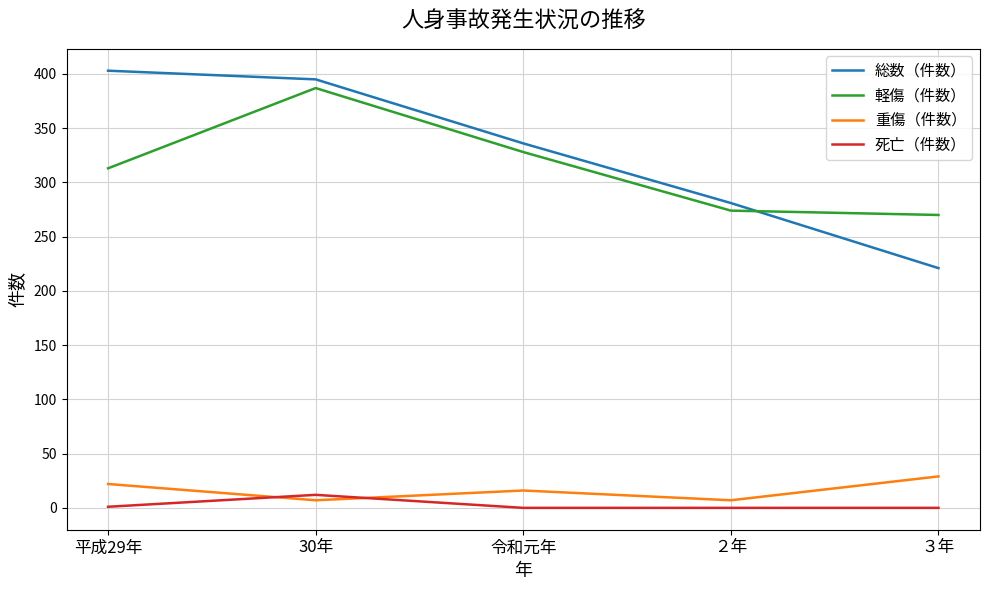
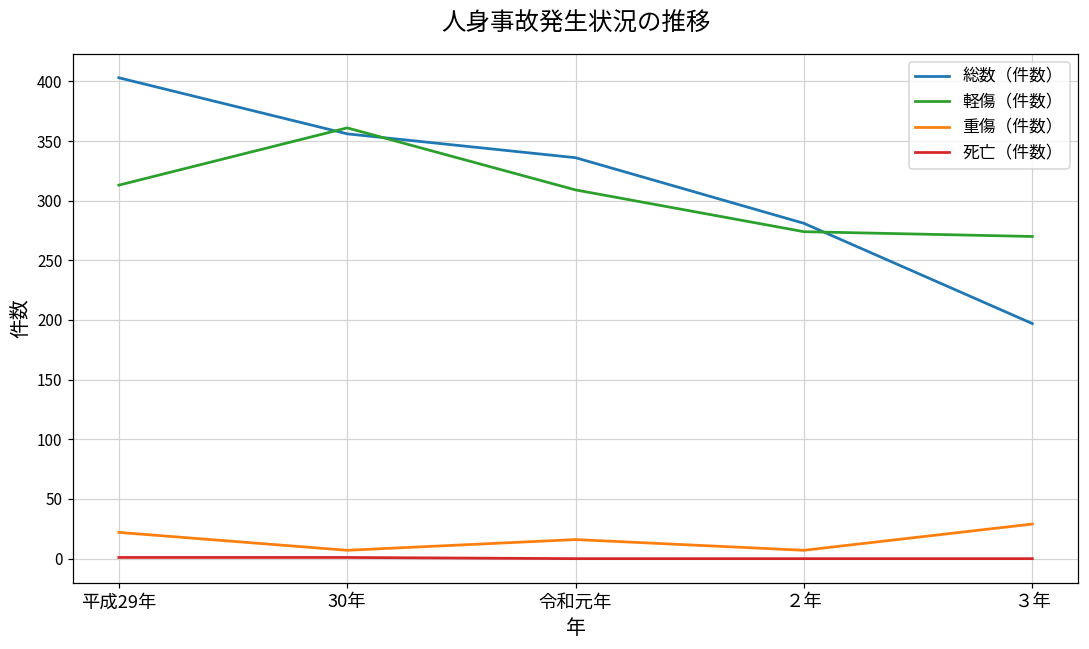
総数（件数）, 30年: 395 -> 356
軽傷（件数）, 30年: 387 -> 361
死亡（件数）, 30年: 12 -> 1
軽傷（件数）, 令和元年: 328 -> 309
総数（件数）, ３年: 221 -> 197
